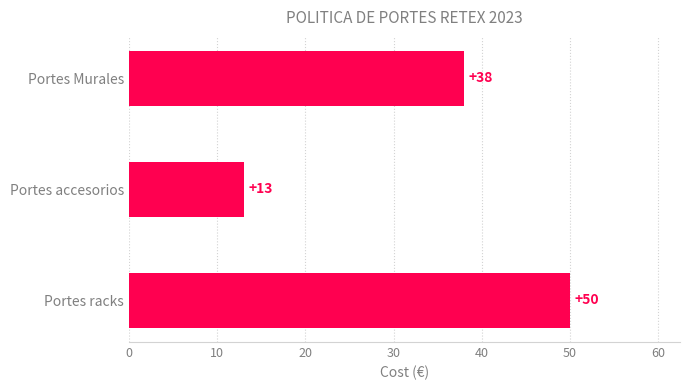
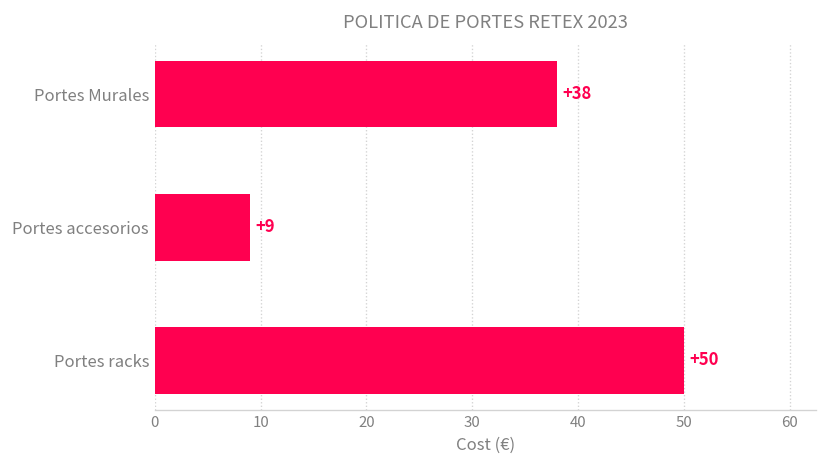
Portes accesorios: +13 -> +9
